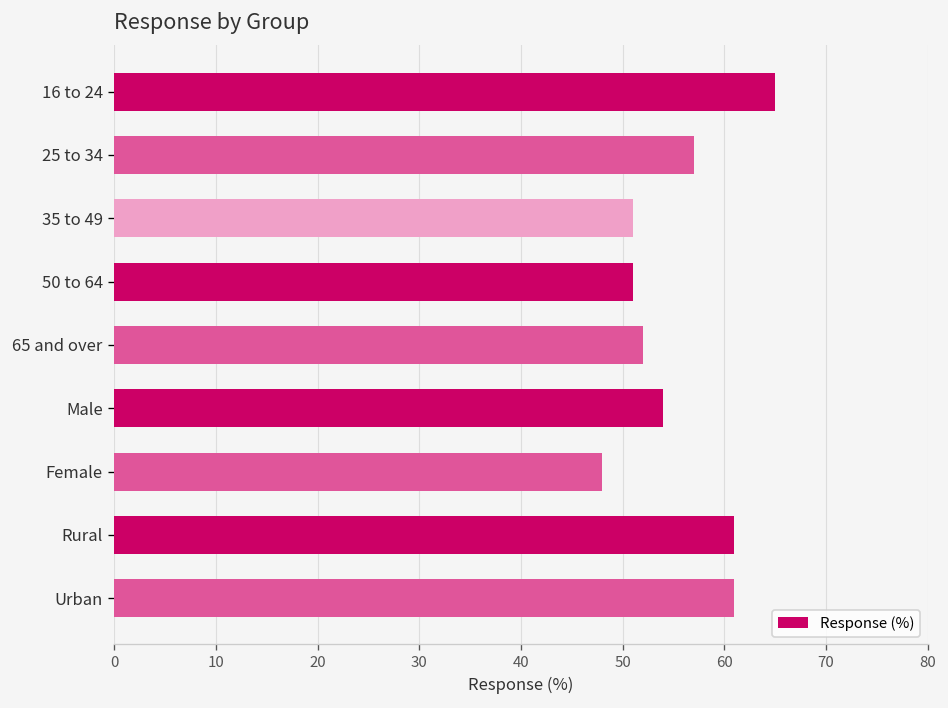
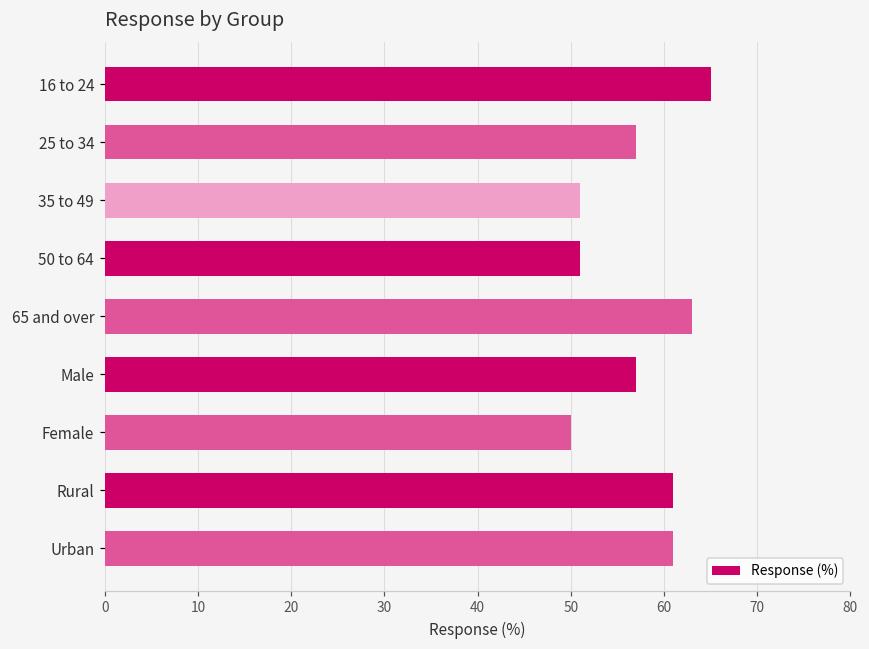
65 and over: 52 -> 63
Male: 54 -> 57
Female: 48 -> 50
